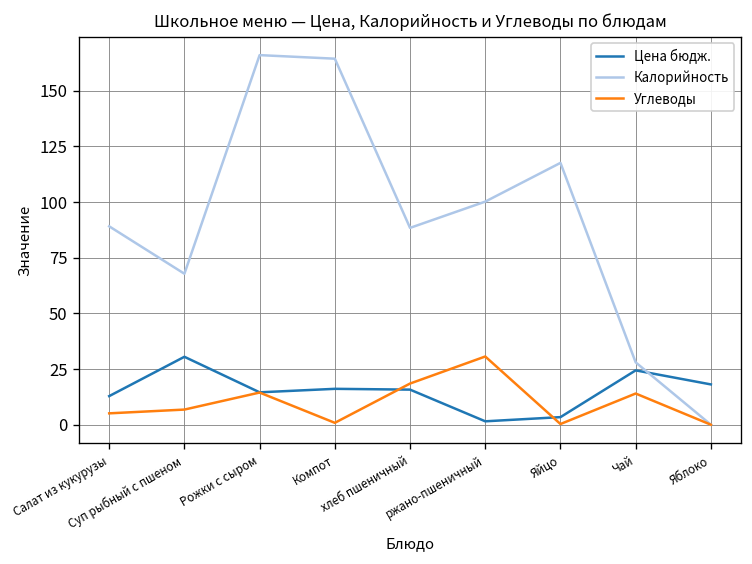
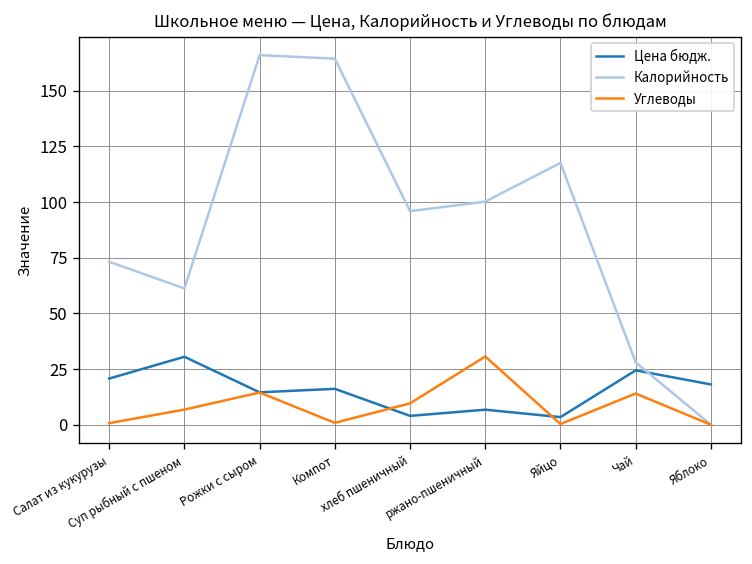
Цена бюдж., Салат из кукурузы: 13 -> 21
Калорийность, Салат из кукурузы: 89 -> 73
Углеводы, Салат из кукурузы: 5 -> 1
Калорийность, Суп рыбный с пшеном: 68 -> 61
Цена бюдж., хлеб пшеничный: 16 -> 4
Калорийность, хлеб пшеничный: 88 -> 96
Углеводы, хлеб пшеничный: 18 -> 10
Цена бюдж., ржано-пшеничный: 2 -> 7
